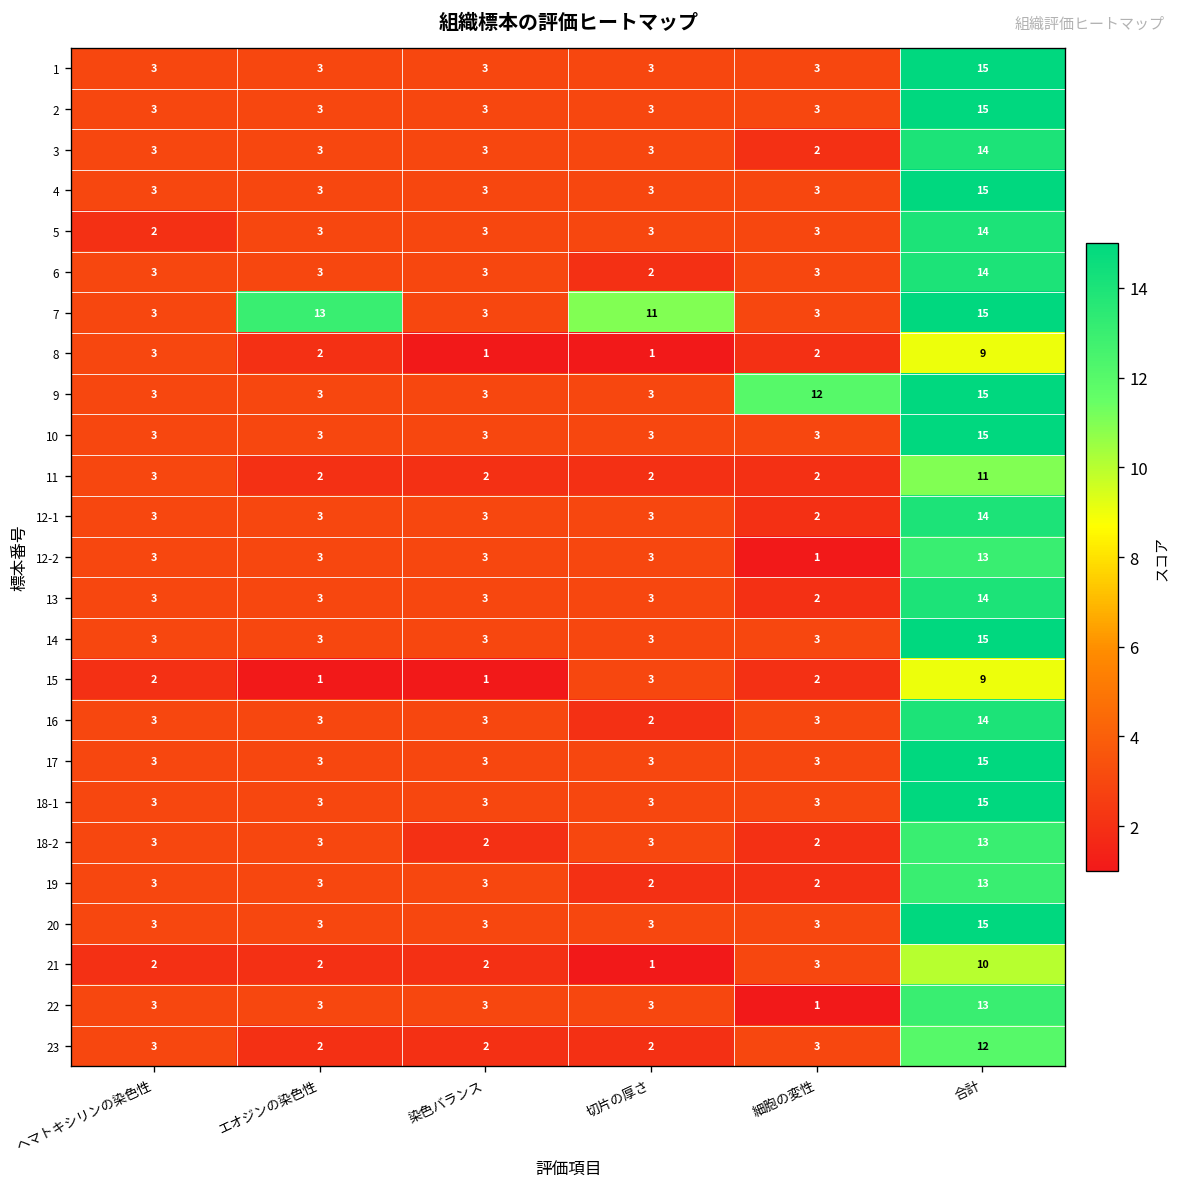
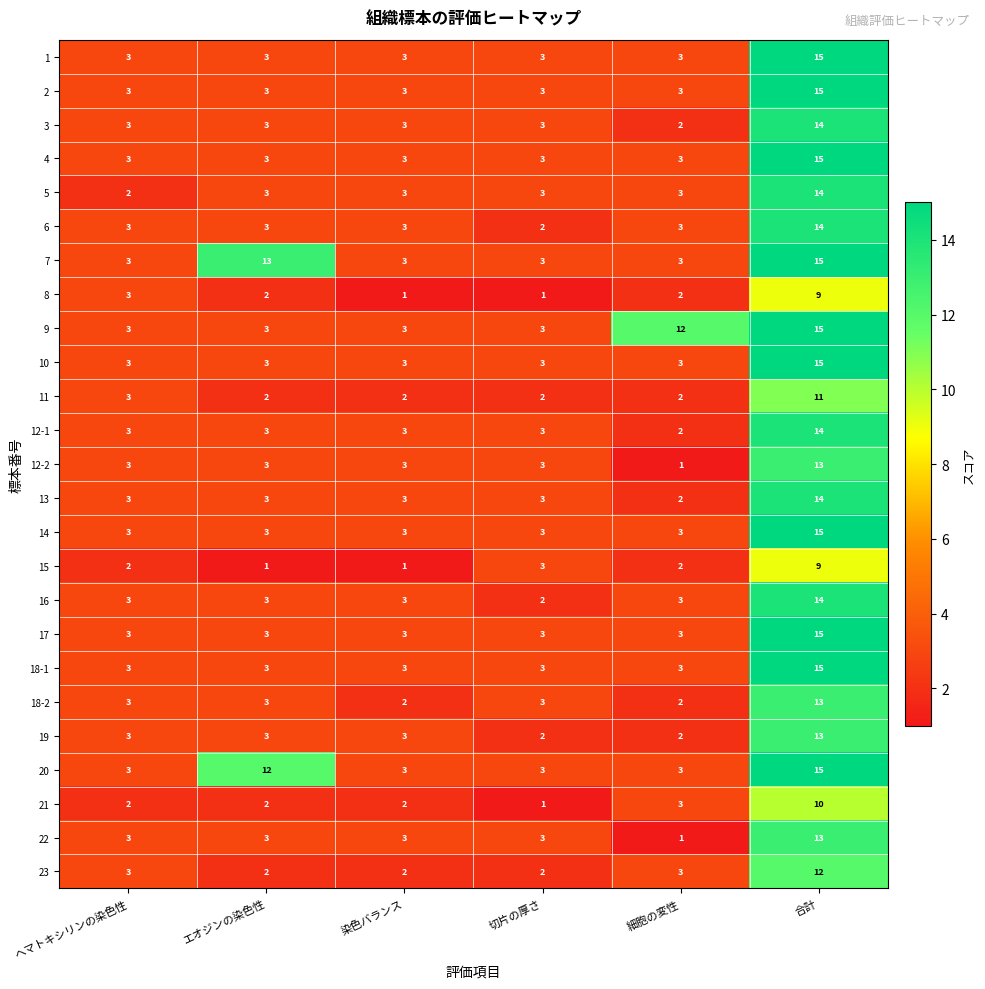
7, 切片の厚さ: 11 -> 3
20, エオジンの染色性: 3 -> 12
